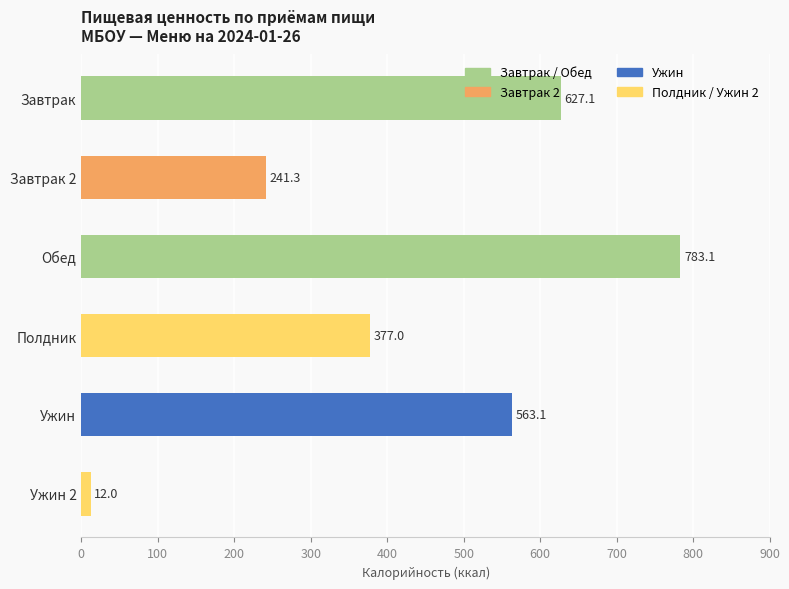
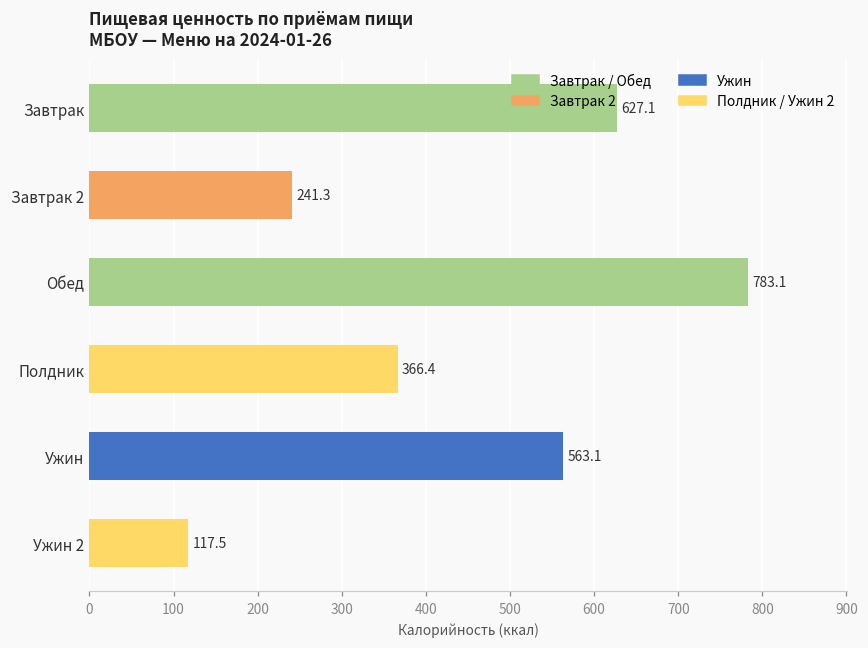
Полдник: 377.0 -> 366.4
Ужин 2: 12.0 -> 117.5
